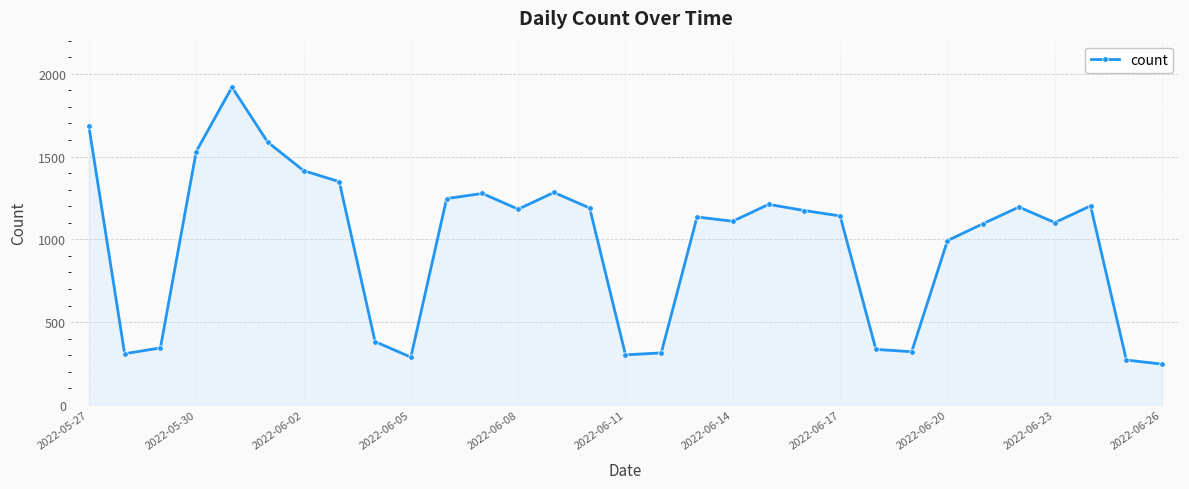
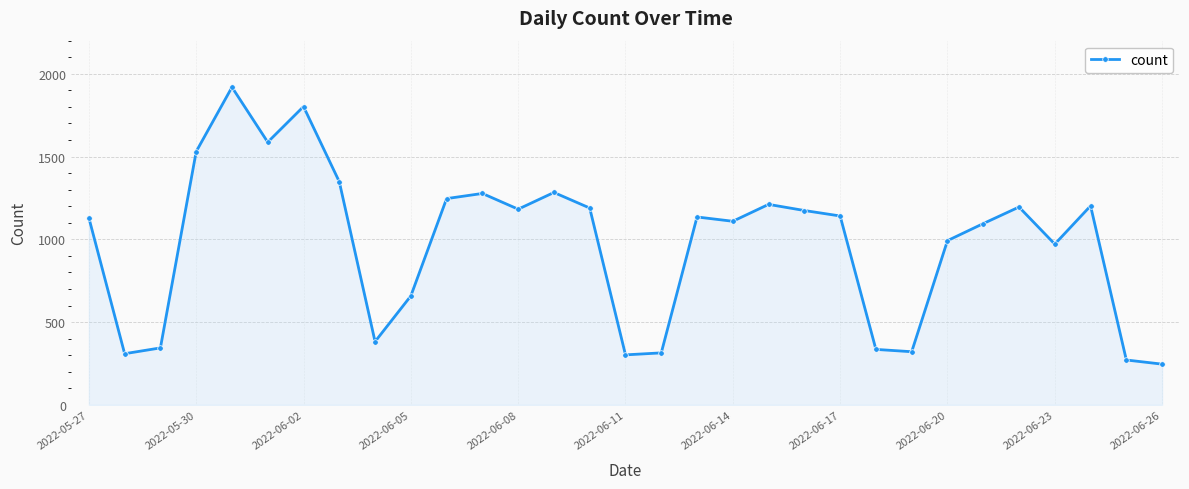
2022-05-27: 1680 -> 1130
2022-06-02: 1420 -> 1800
2022-06-05: 290 -> 660
2022-06-23: 1100 -> 970
